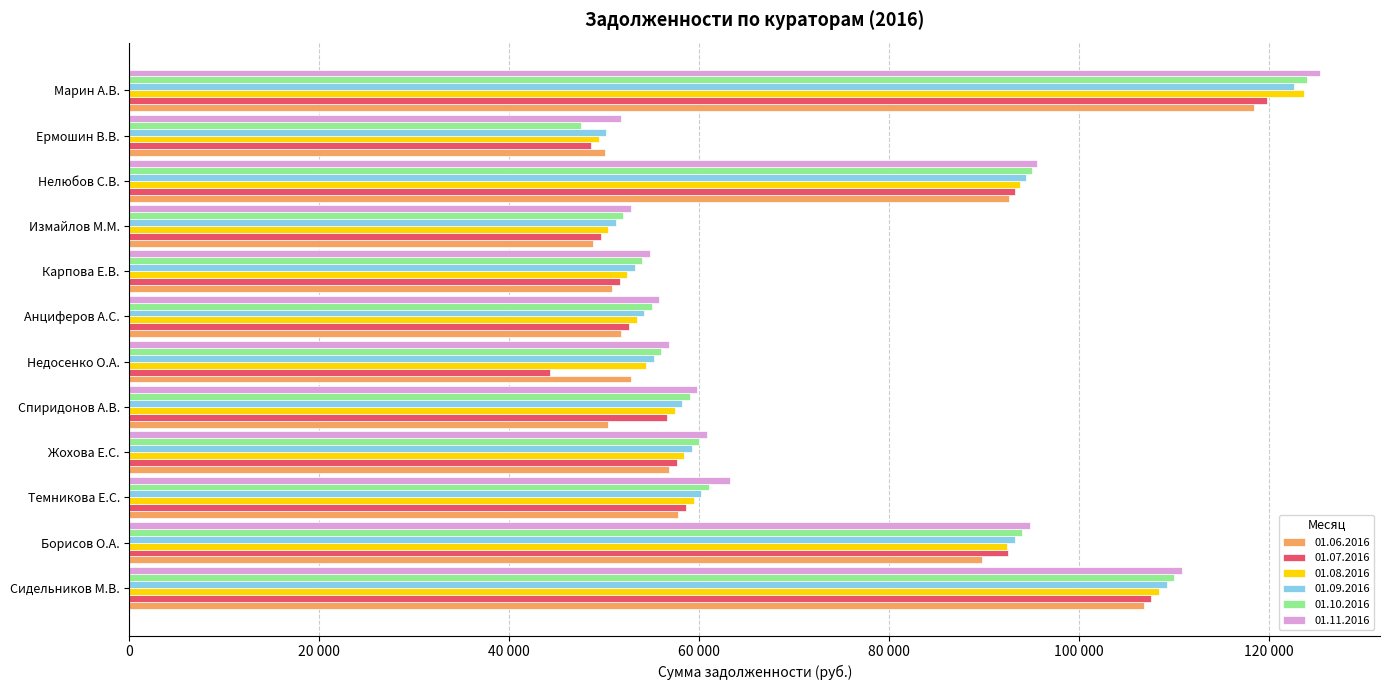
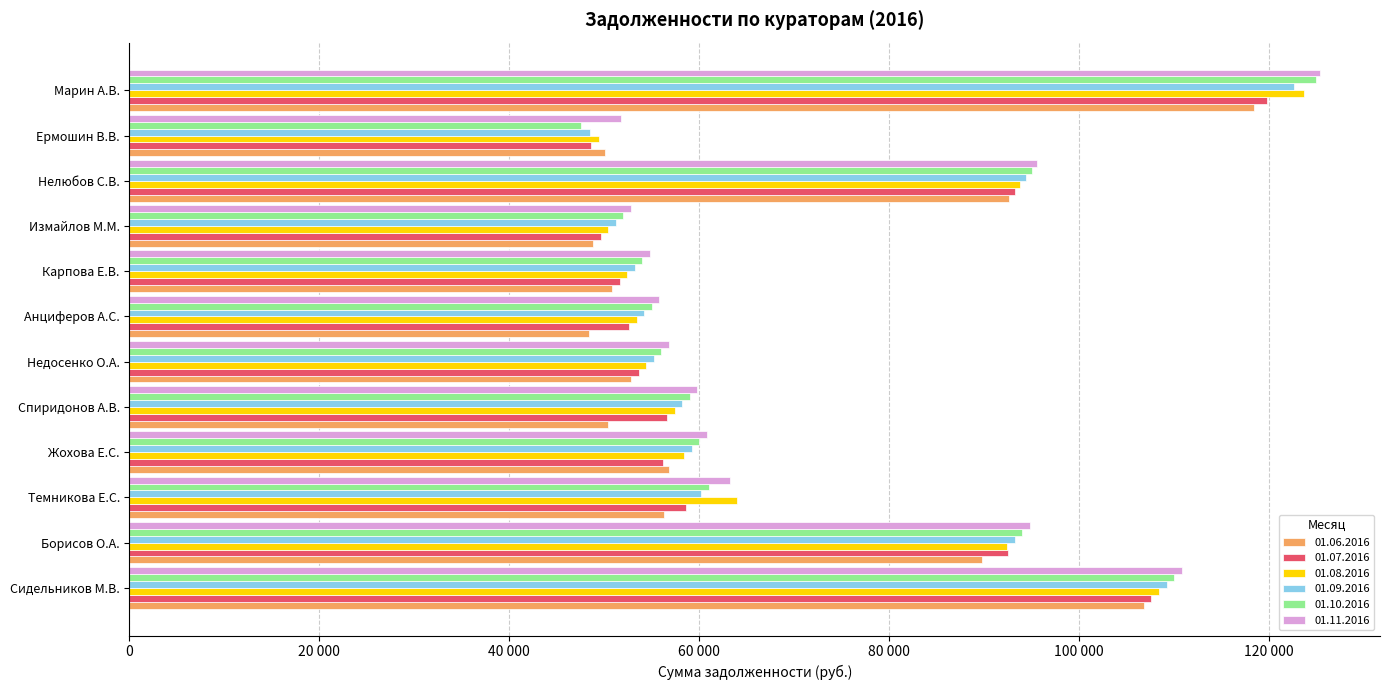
01.10.2016, Марин А.В.: 124000 -> 125000
01.09.2016, Ермошин В.В.: 50000 -> 49000
01.06.2016, Анциферов А.С.: 52000 -> 48000
01.07.2016, Недосенко О.А.: 44000 -> 54000
01.07.2016, Жохова Е.С.: 58000 -> 56000
01.08.2016, Темникова Е.С.: 59000 -> 64000
01.06.2016, Темникова Е.С.: 58000 -> 56000
